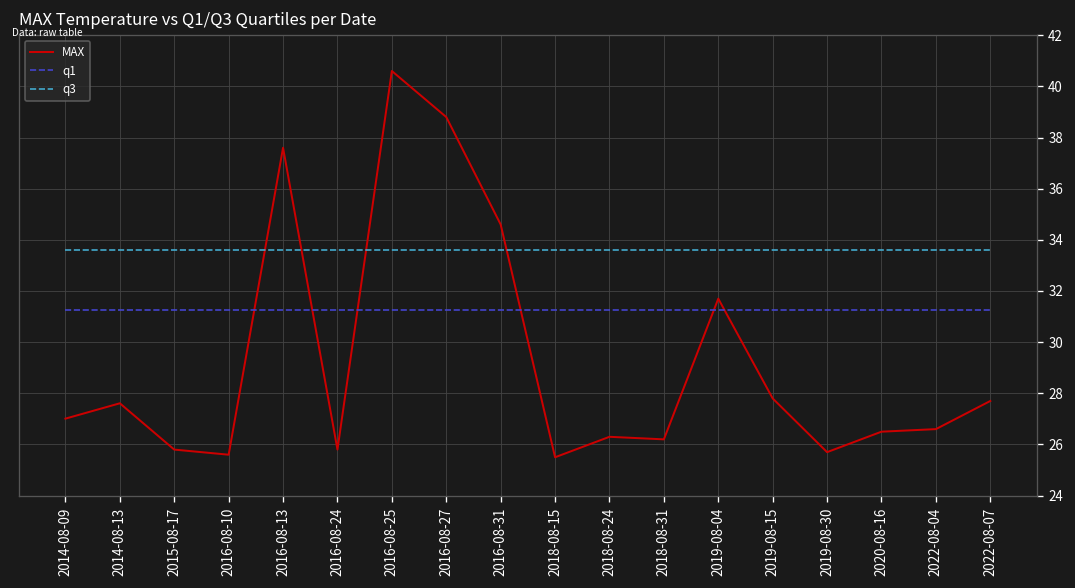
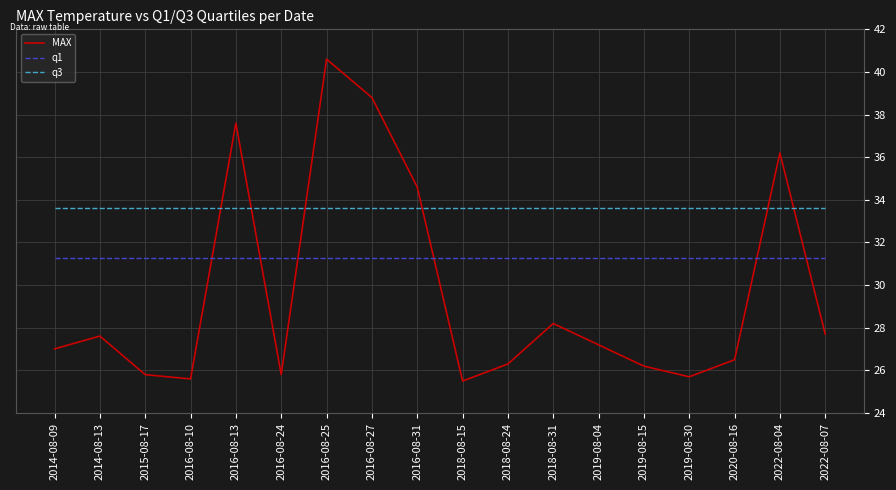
MAX, 2018-08-31: 26.2 -> 28.2
MAX, 2019-08-04: 31.7 -> 27.2
MAX, 2019-08-15: 27.8 -> 26.2
MAX, 2022-08-04: 26.6 -> 36.2
